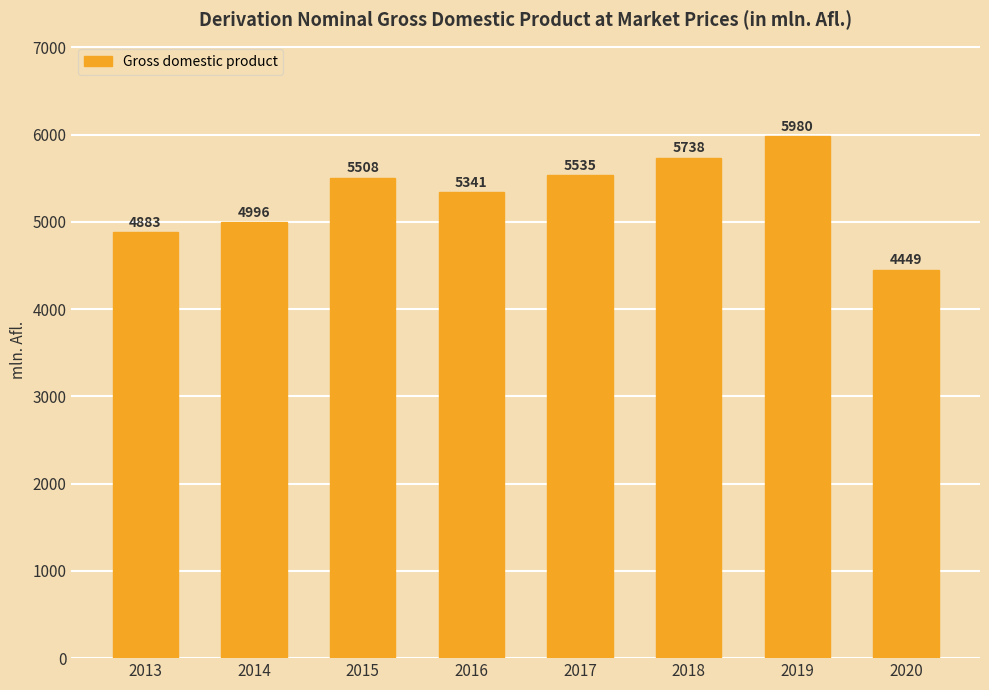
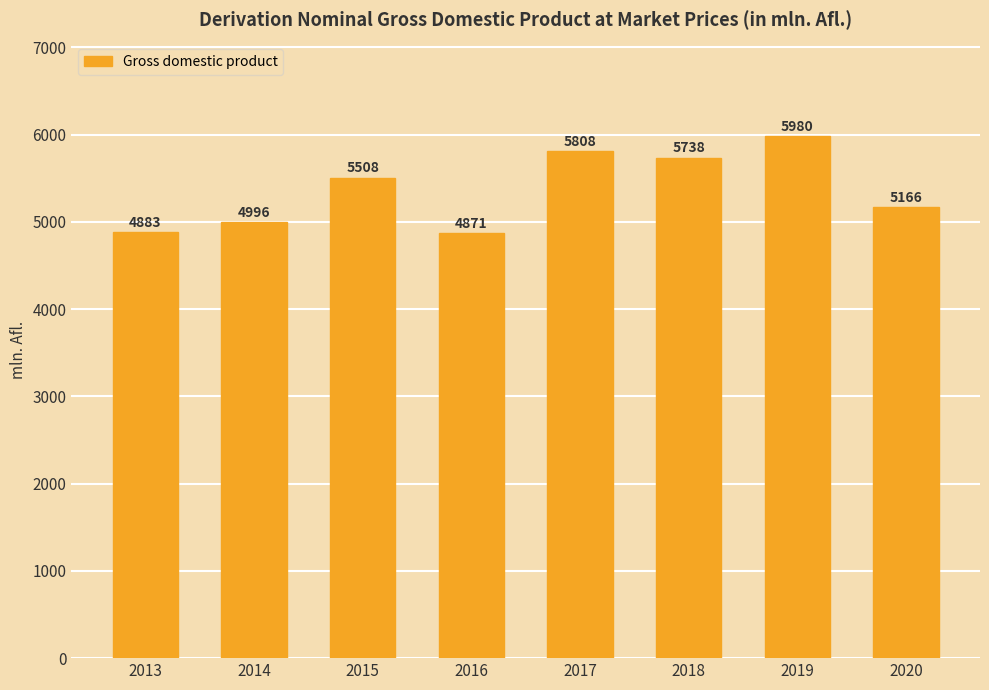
2016: 5341 -> 4871
2017: 5535 -> 5808
2020: 4449 -> 5166
